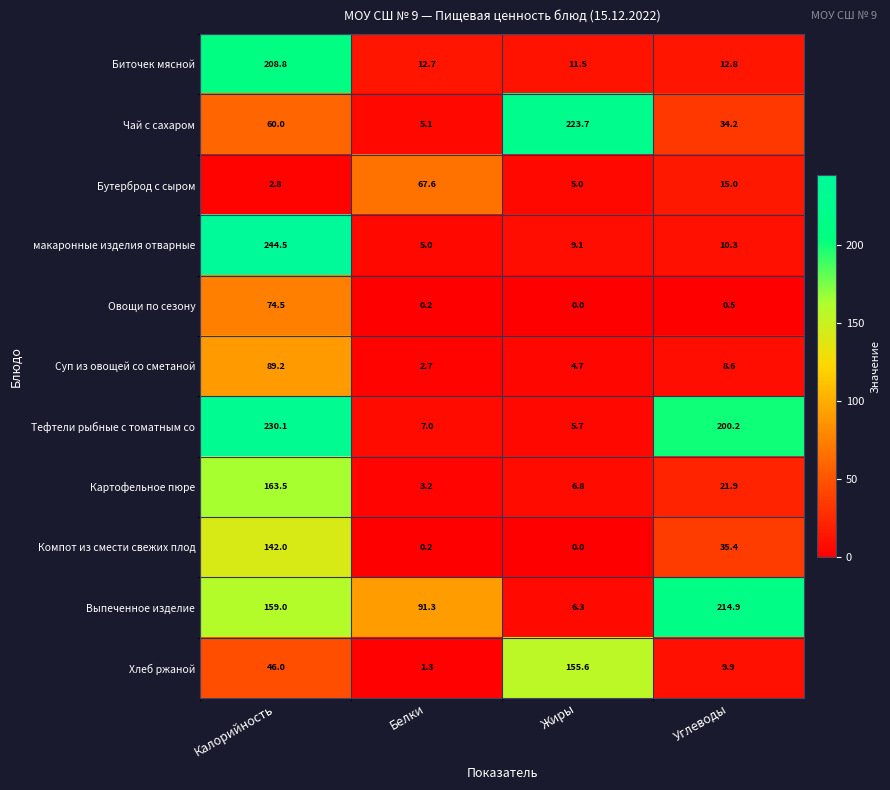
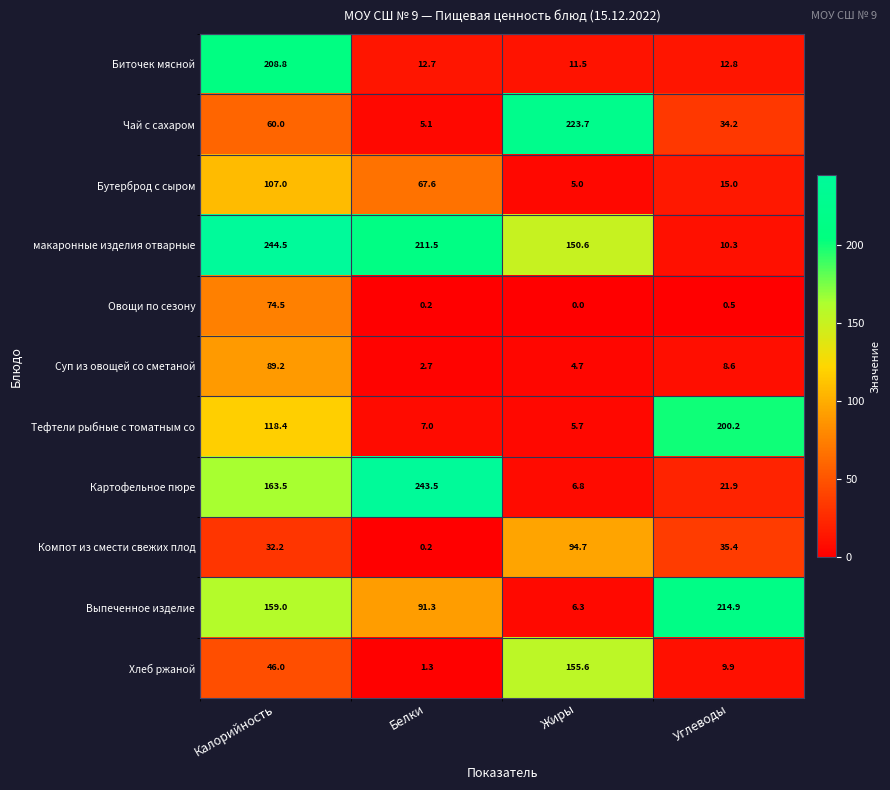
Бутерброд с сыром, Калорийность: 2.8 -> 107.0
макаронные изделия отварные, Белки: 5.0 -> 211.5
макаронные изделия отварные, Жиры: 9.1 -> 150.6
Тефтели рыбные с томатным со, Калорийность: 230.1 -> 118.4
Картофельное пюре, Белки: 3.2 -> 243.5
Компот из смести свежих плод, Калорийность: 142.0 -> 32.2
Компот из смести свежих плод, Жиры: 0.0 -> 94.7
